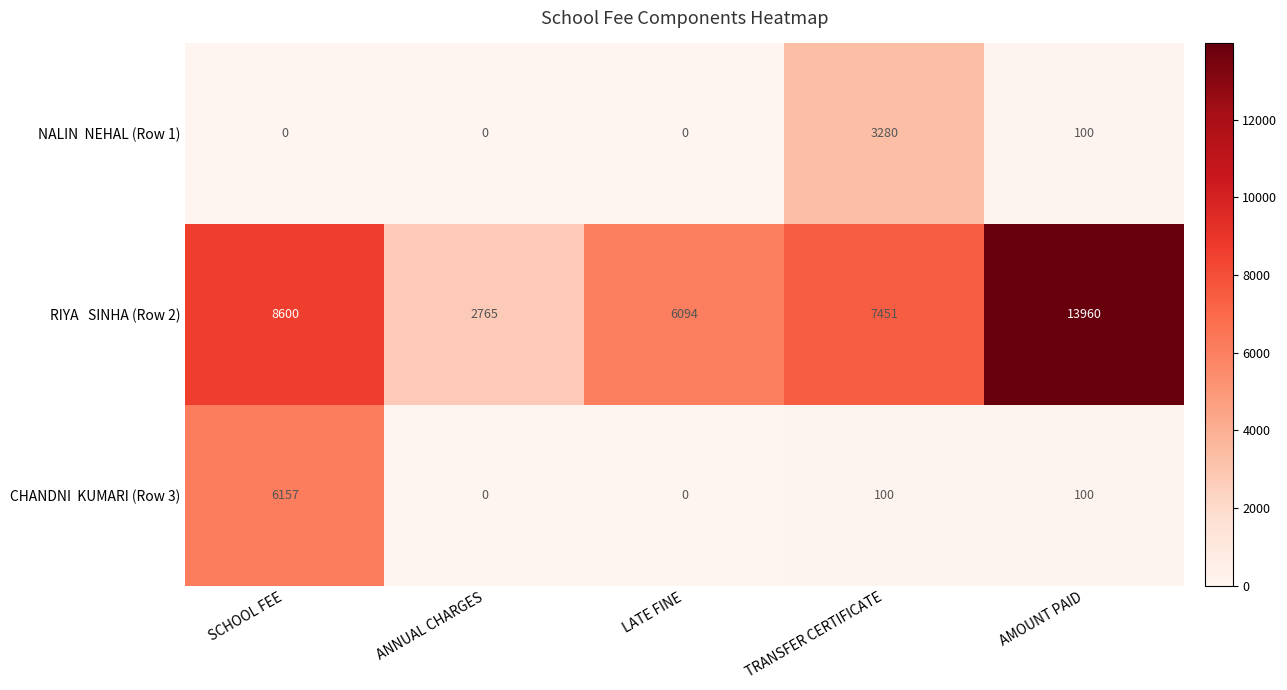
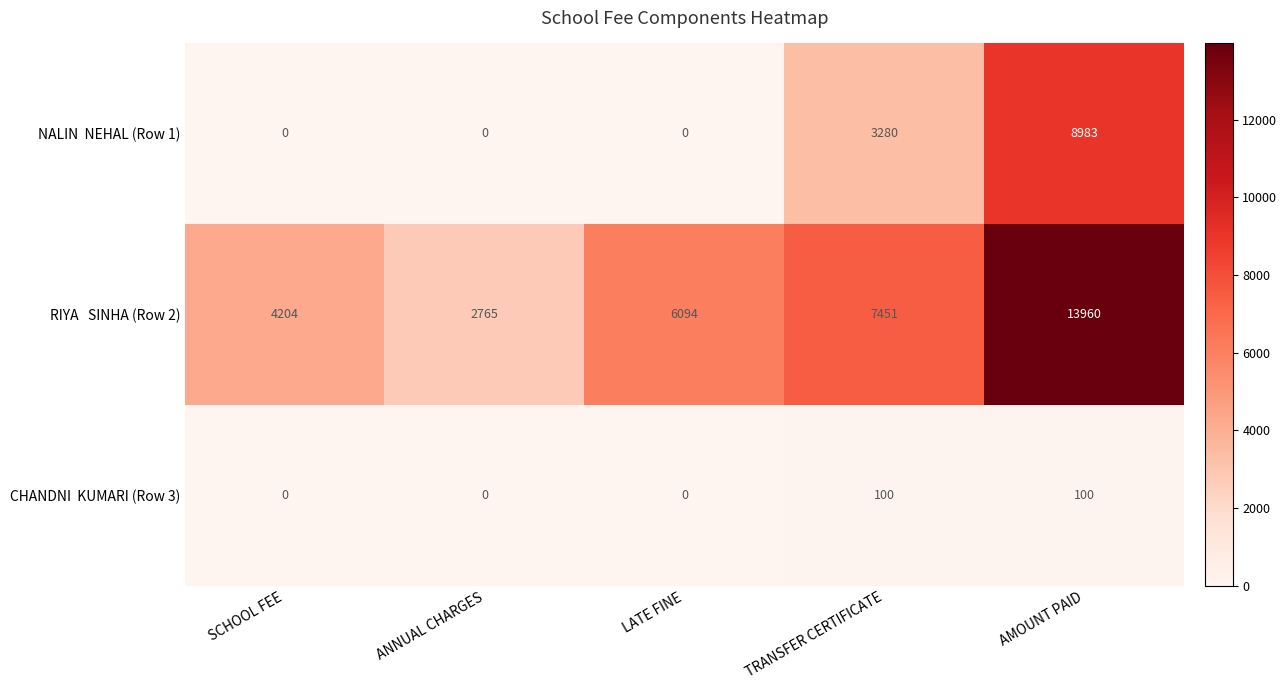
NALIN NEHAL (Row 1), AMOUNT PAID: 100 -> 8983
RIYA SINHA (Row 2), SCHOOL FEE: 8600 -> 4204
CHANDNI KUMARI (Row 3), SCHOOL FEE: 6157 -> 0
